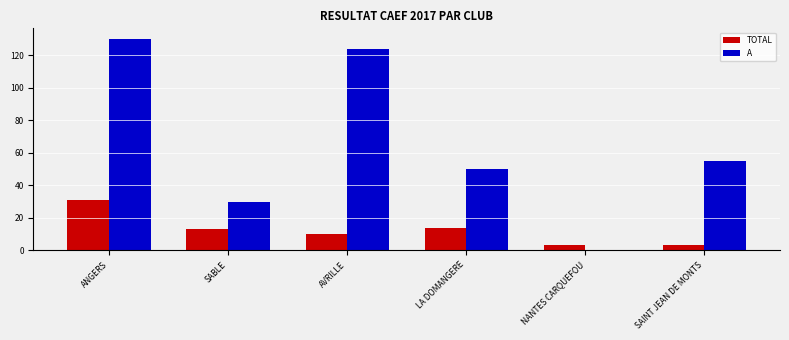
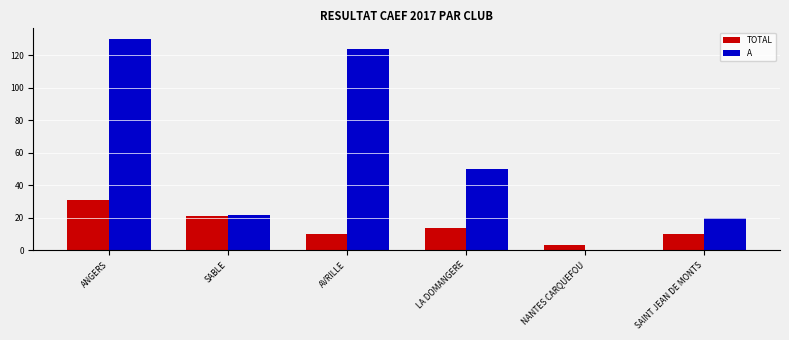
TOTAL, SABLE: 13 -> 21
A, SABLE: 30 -> 22
TOTAL, SAINT JEAN DE MONTS: 3 -> 10
A, SAINT JEAN DE MONTS: 55 -> 20
